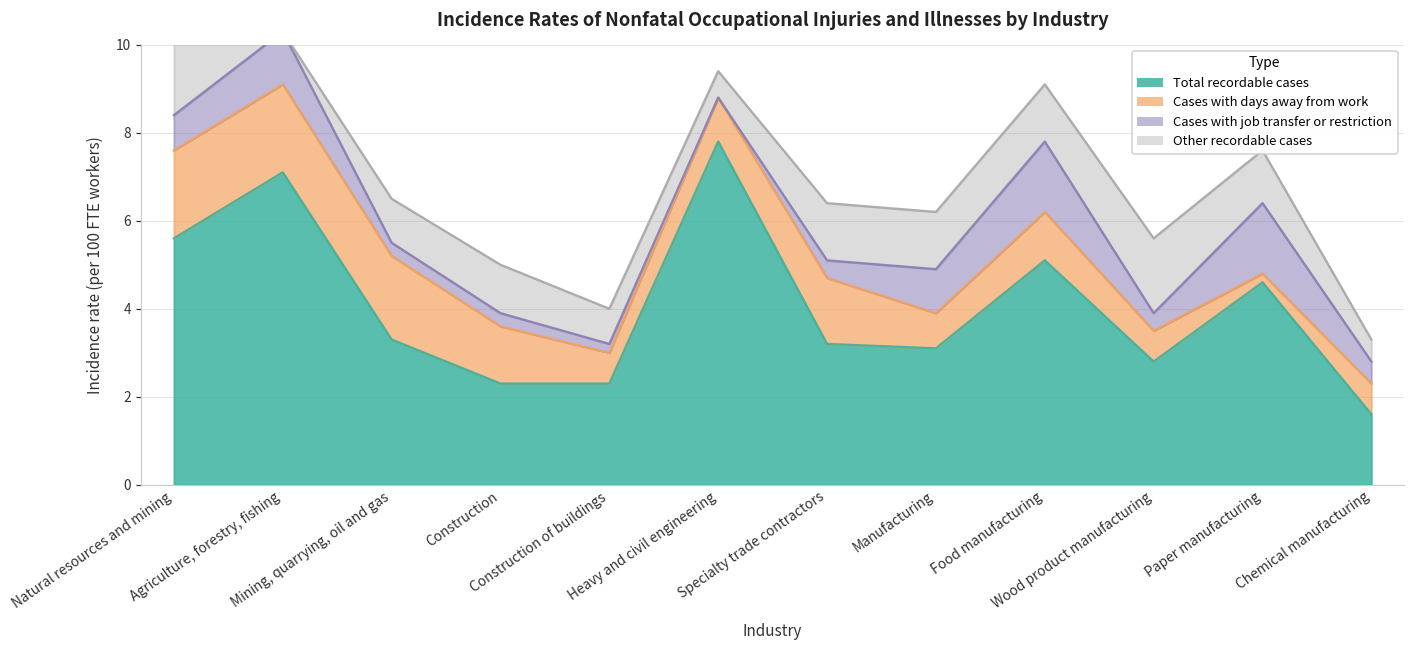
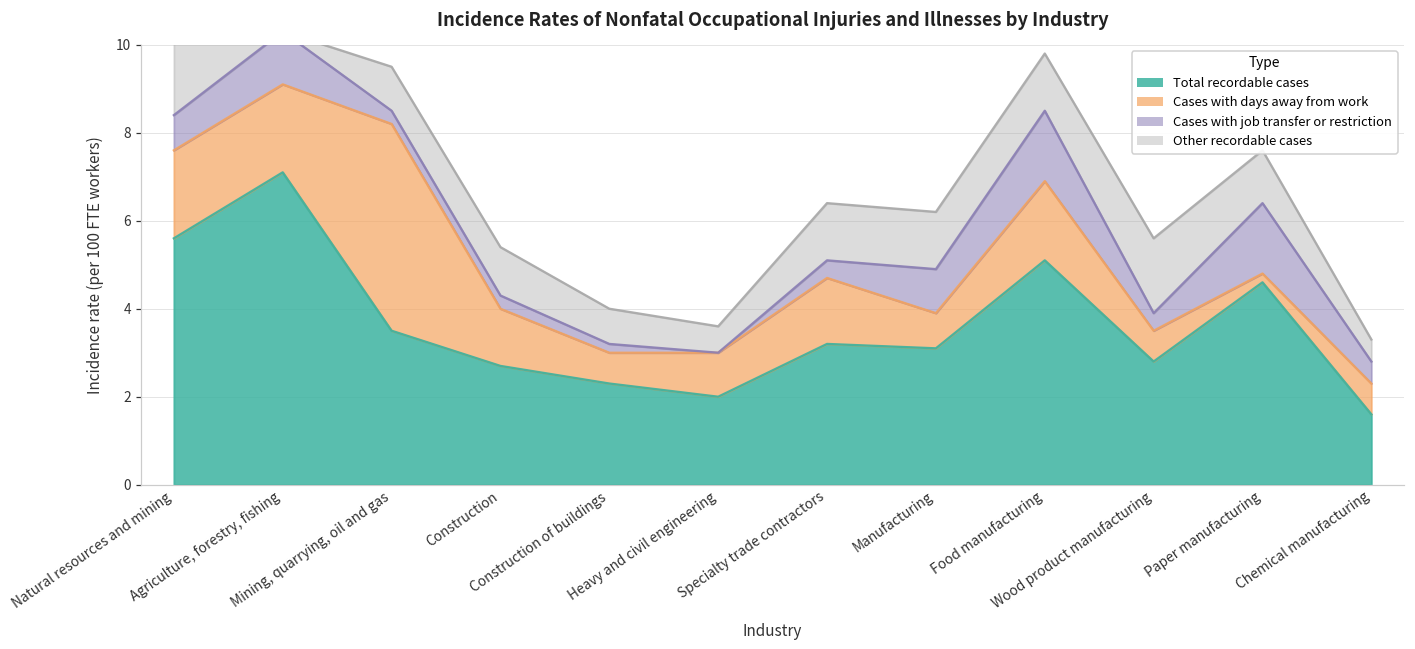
Total recordable cases, Mining, quarrying, oil and gas: 3.3 -> 3.5
Cases with days away from work, Mining, quarrying, oil and gas: 1.9 -> 4.7
Total recordable cases, Construction: 2.3 -> 2.7
Total recordable cases, Heavy and civil engineering: 7.8 -> 2.0
Cases with days away from work, Food manufacturing: 1.1 -> 1.8
